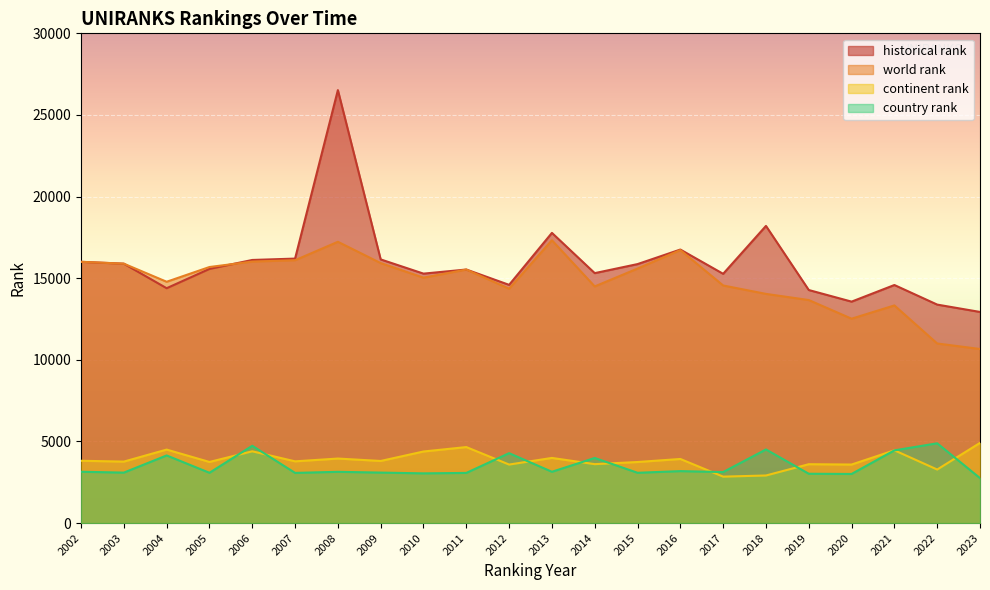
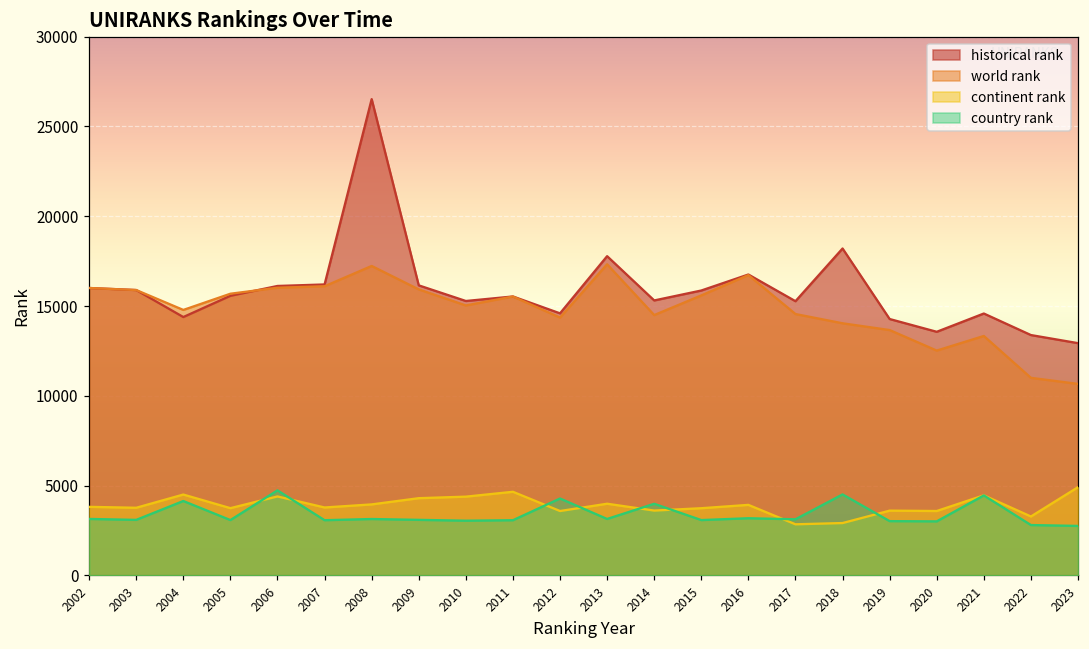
continent rank, 2009: 3800 -> 4300
country rank, 2022: 4900 -> 2800
